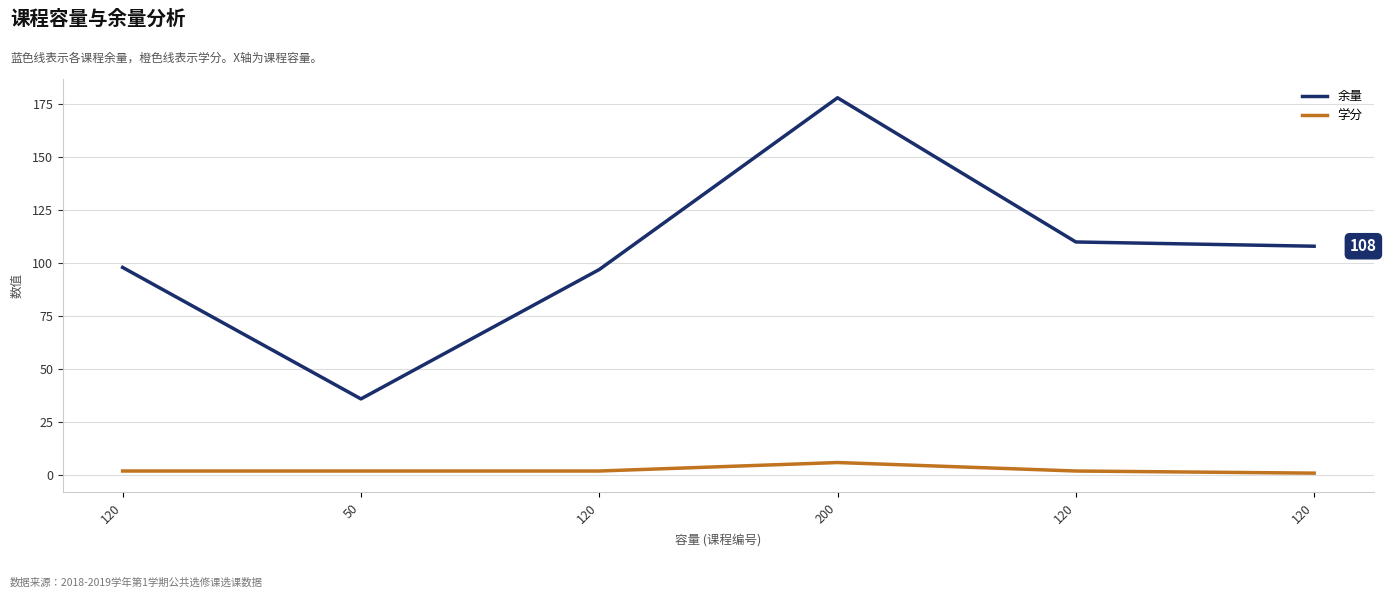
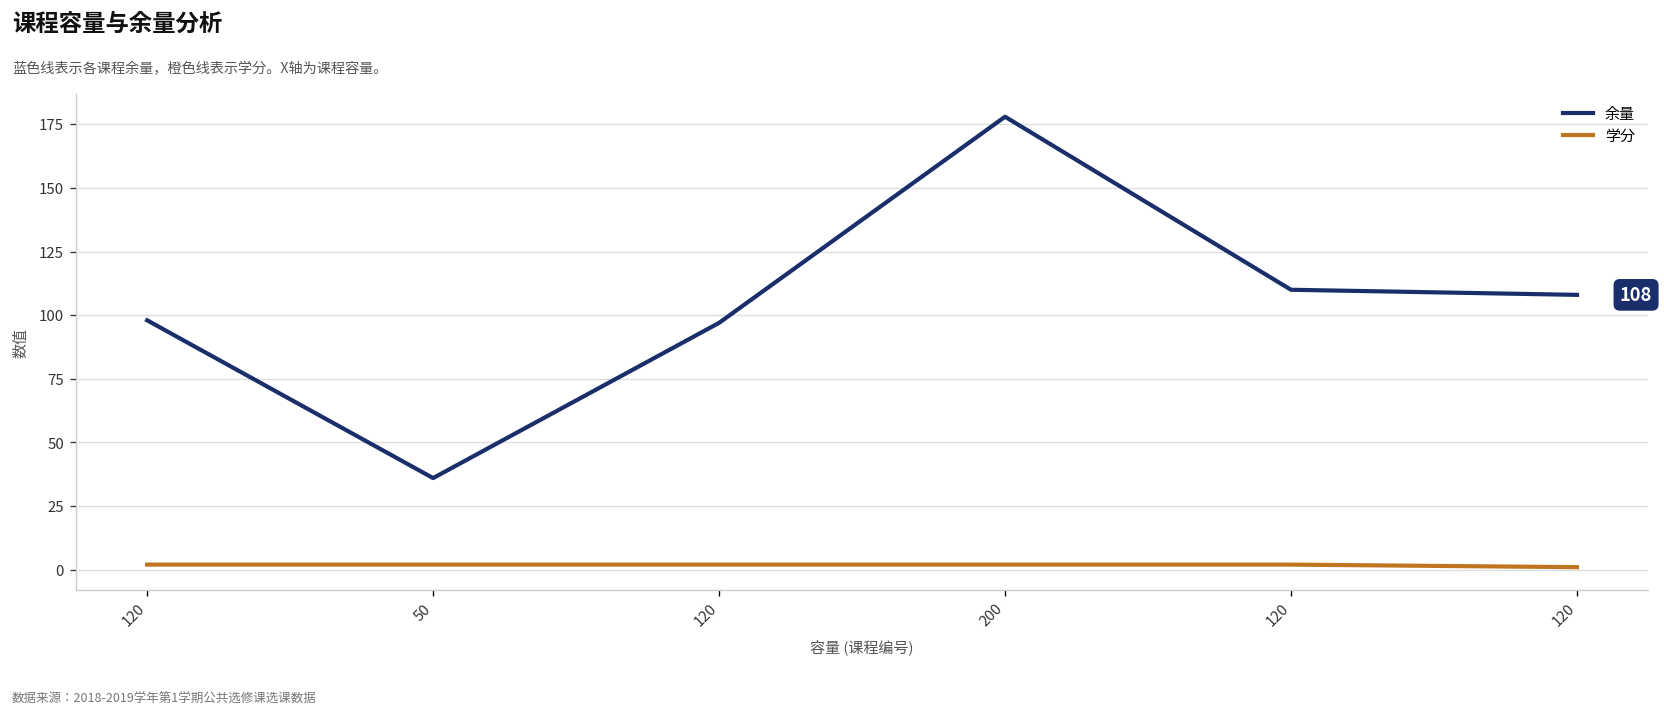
学分, 200: 6 -> 2
